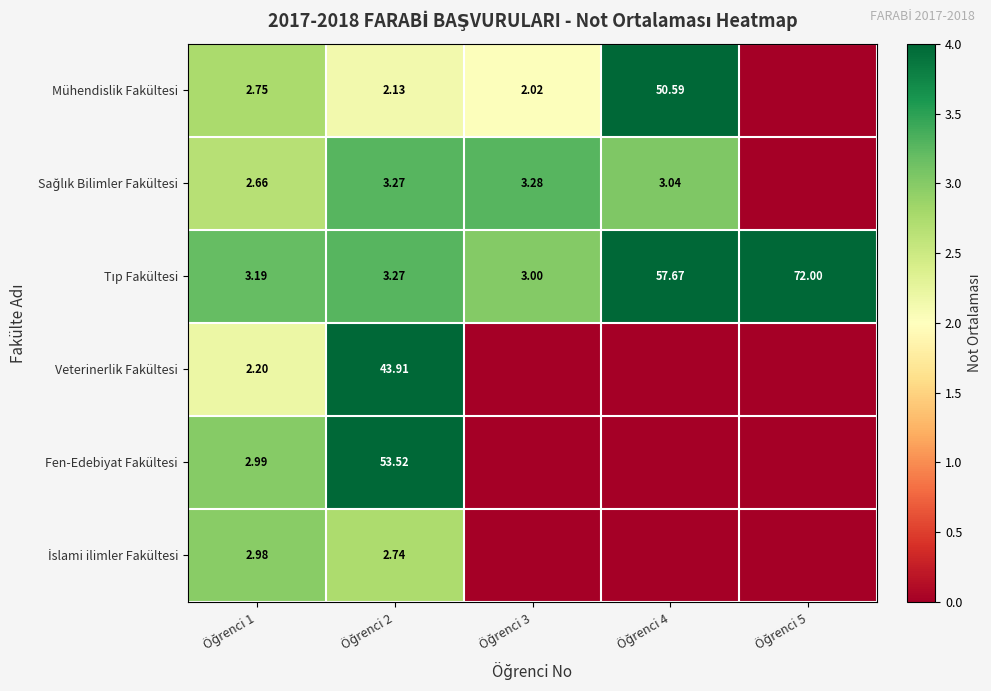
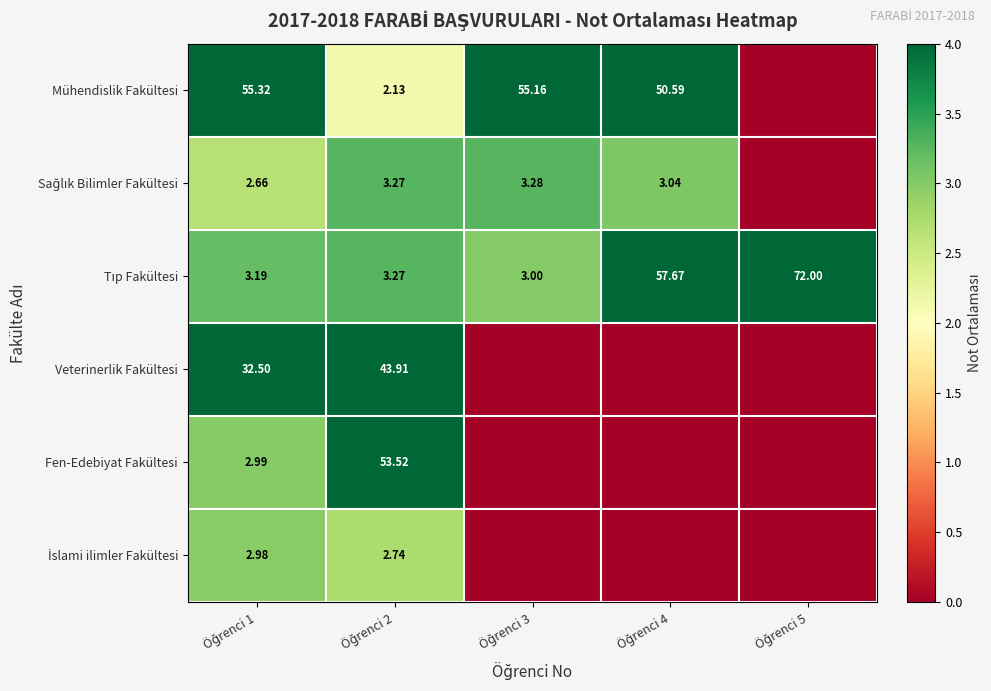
Mühendislik Fakültesi, Öğrenci 1: 2.75 -> 55.32
Mühendislik Fakültesi, Öğrenci 3: 2.02 -> 55.16
Veterinerlik Fakültesi, Öğrenci 1: 2.20 -> 32.50
